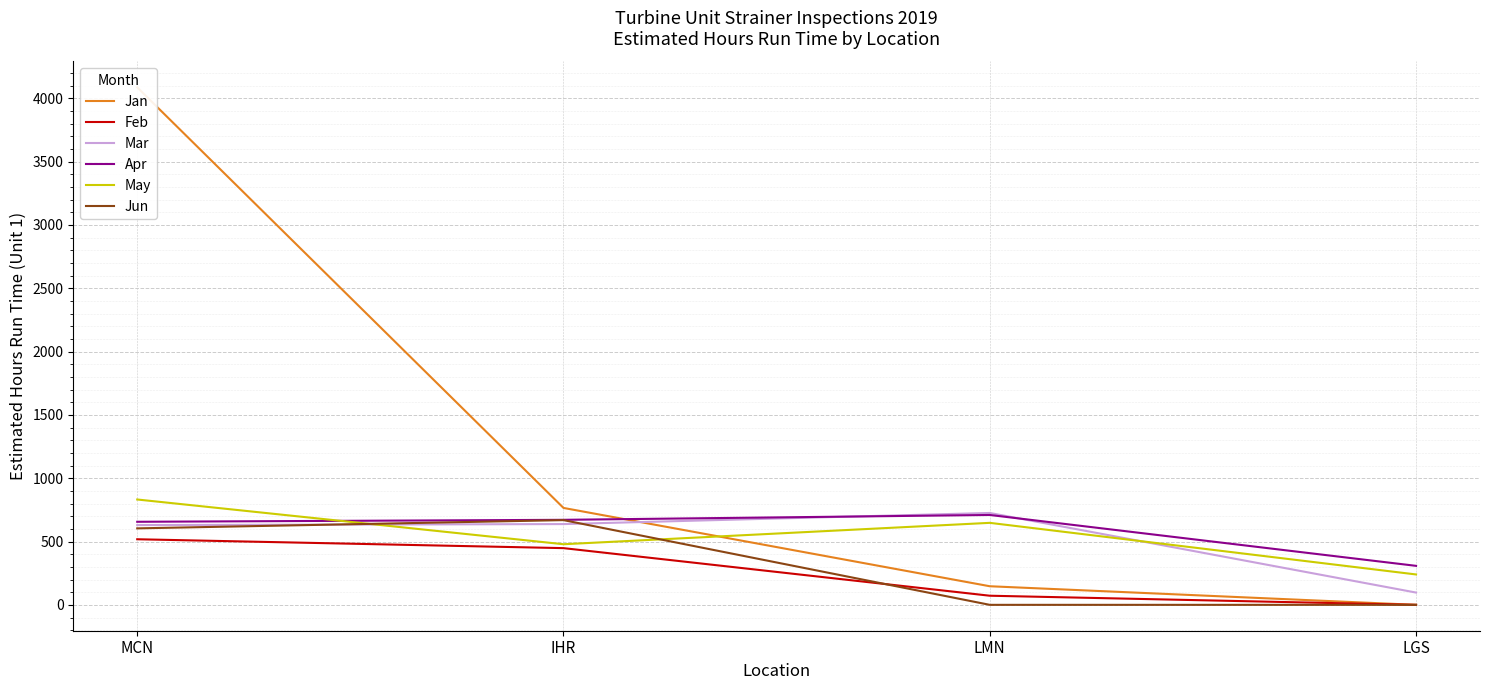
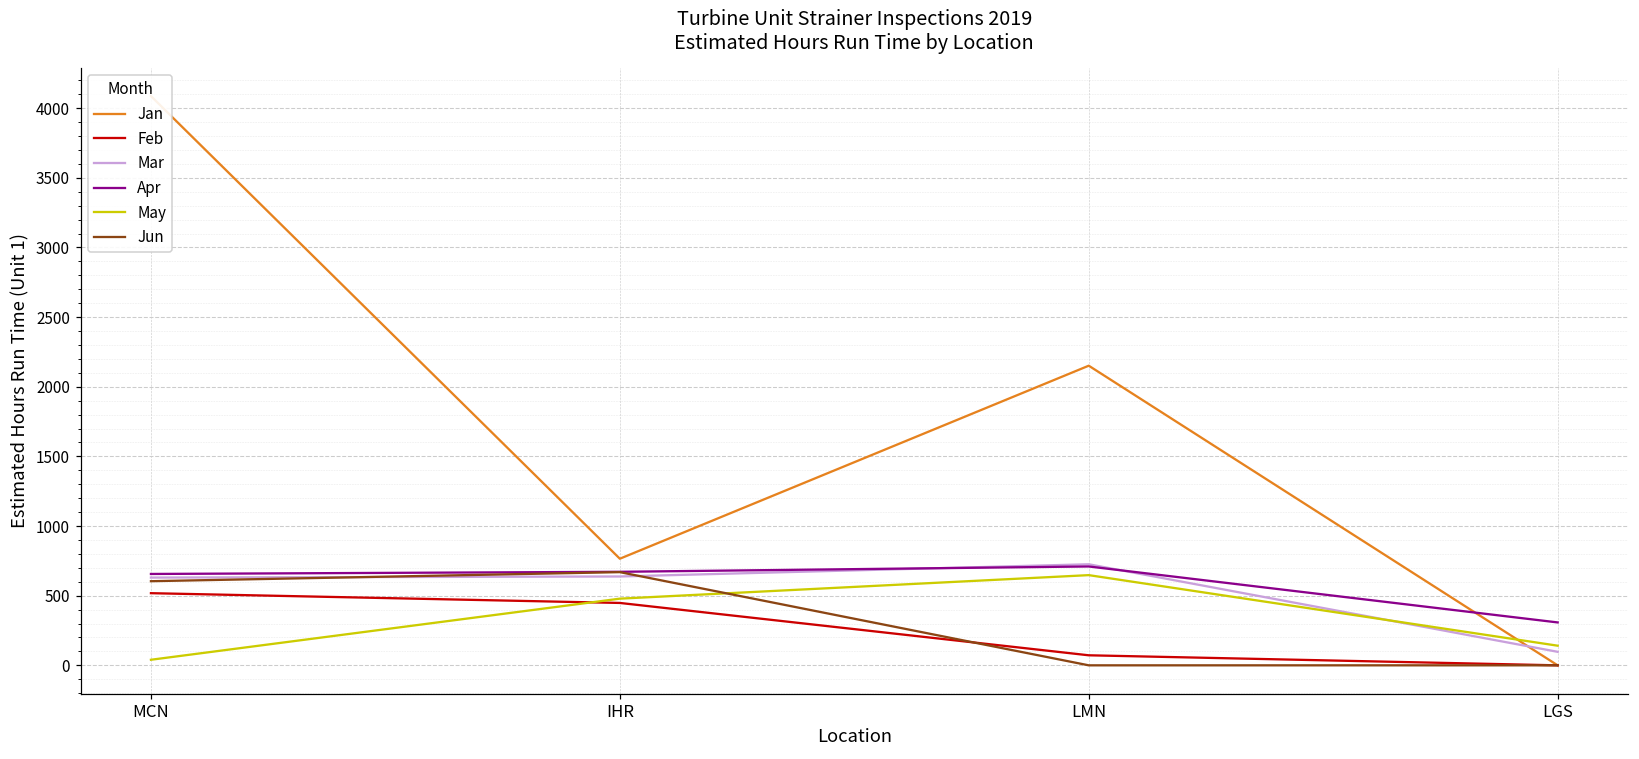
May, MCN: 830 -> 40
Jan, LMN: 150 -> 2150
May, LGS: 240 -> 140
